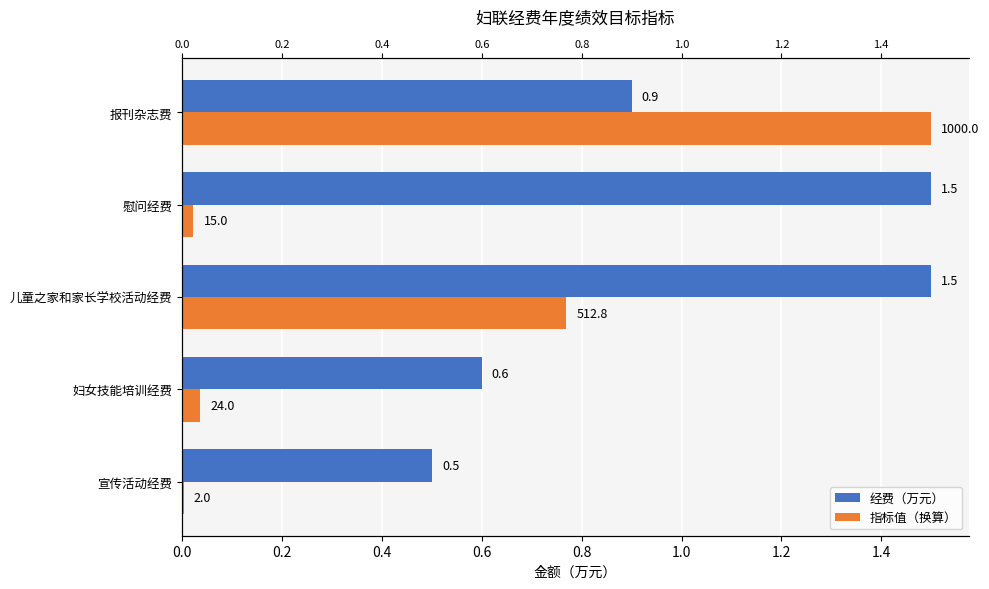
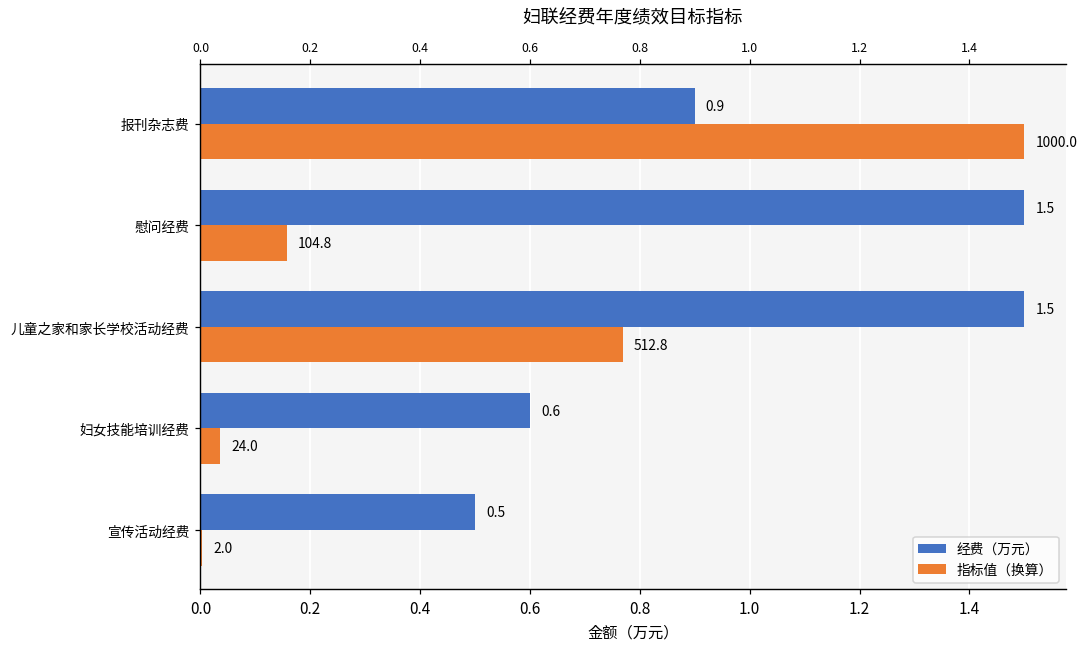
指标值（换算）, 慰问经费: 15.0 -> 104.8
